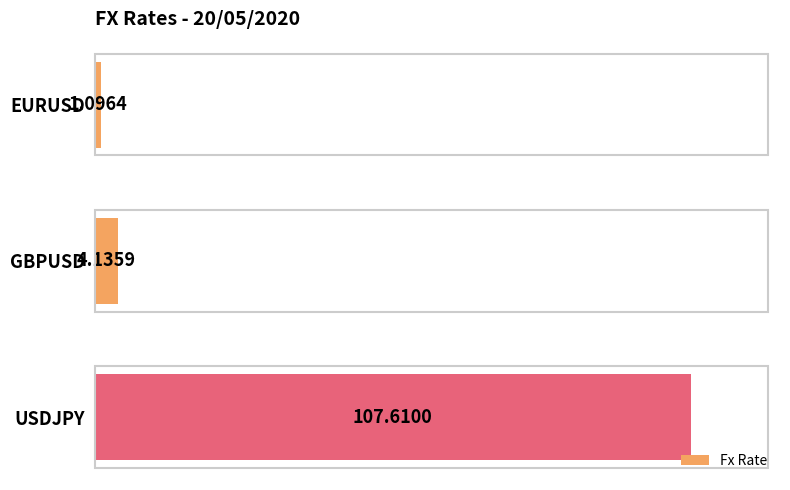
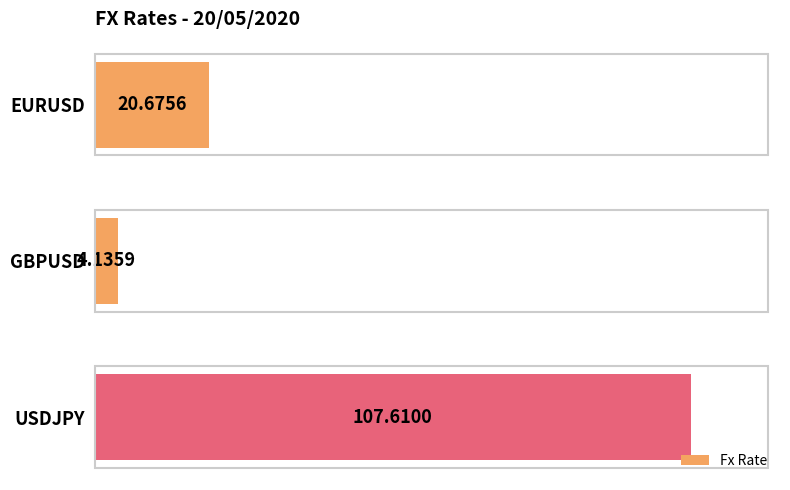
EURUSD: 1.0964 -> 20.6756
